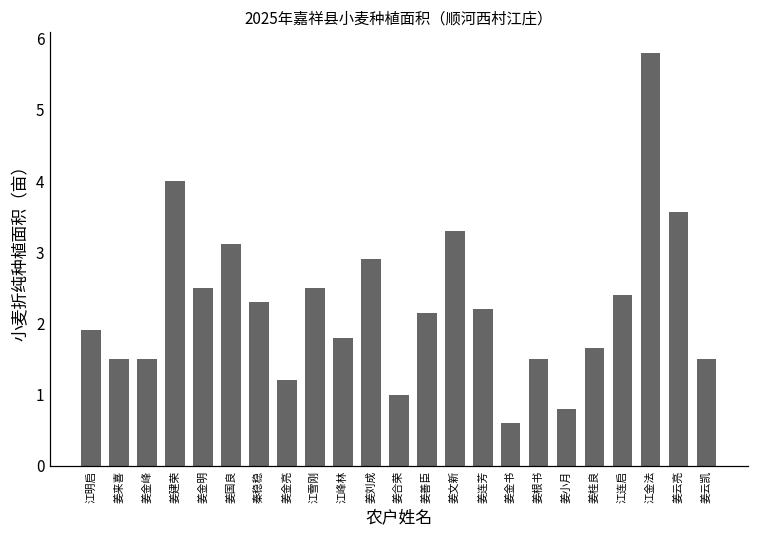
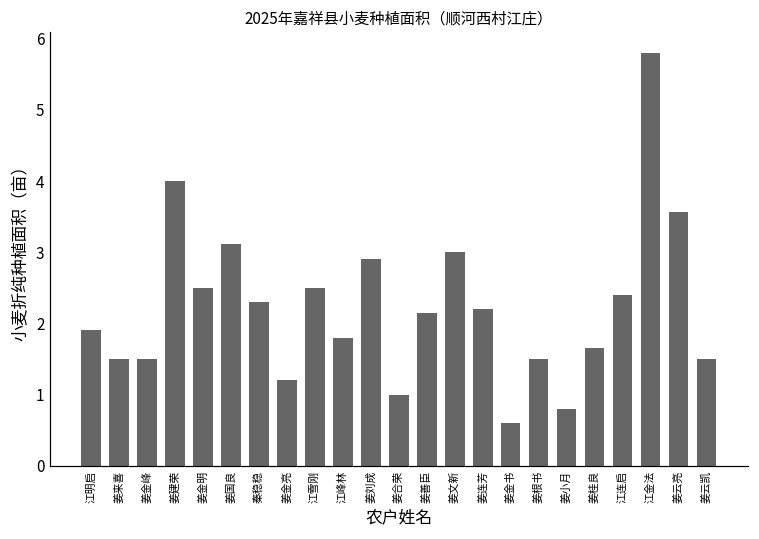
姜文新: 3.3 -> 3.0
